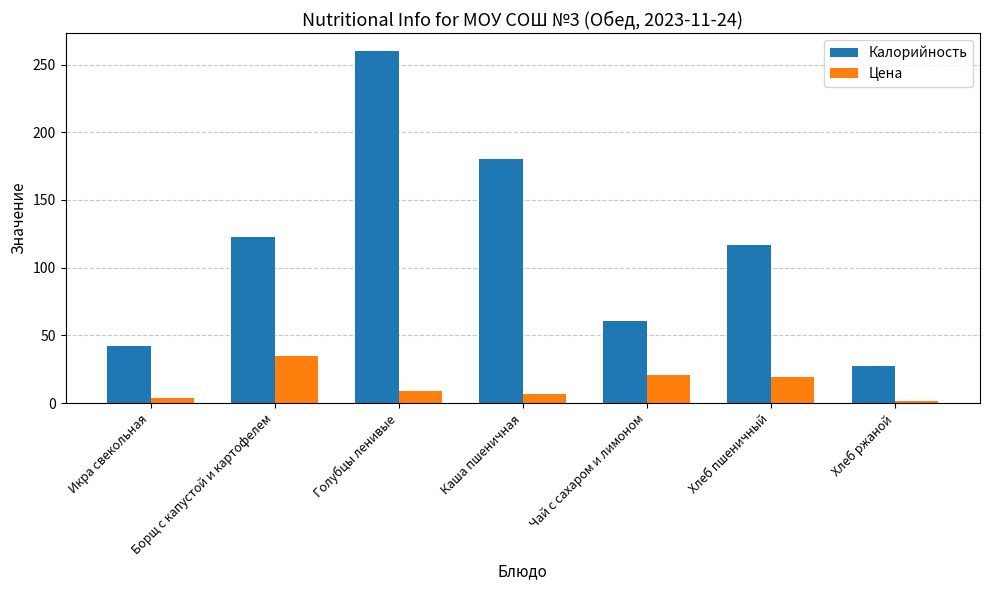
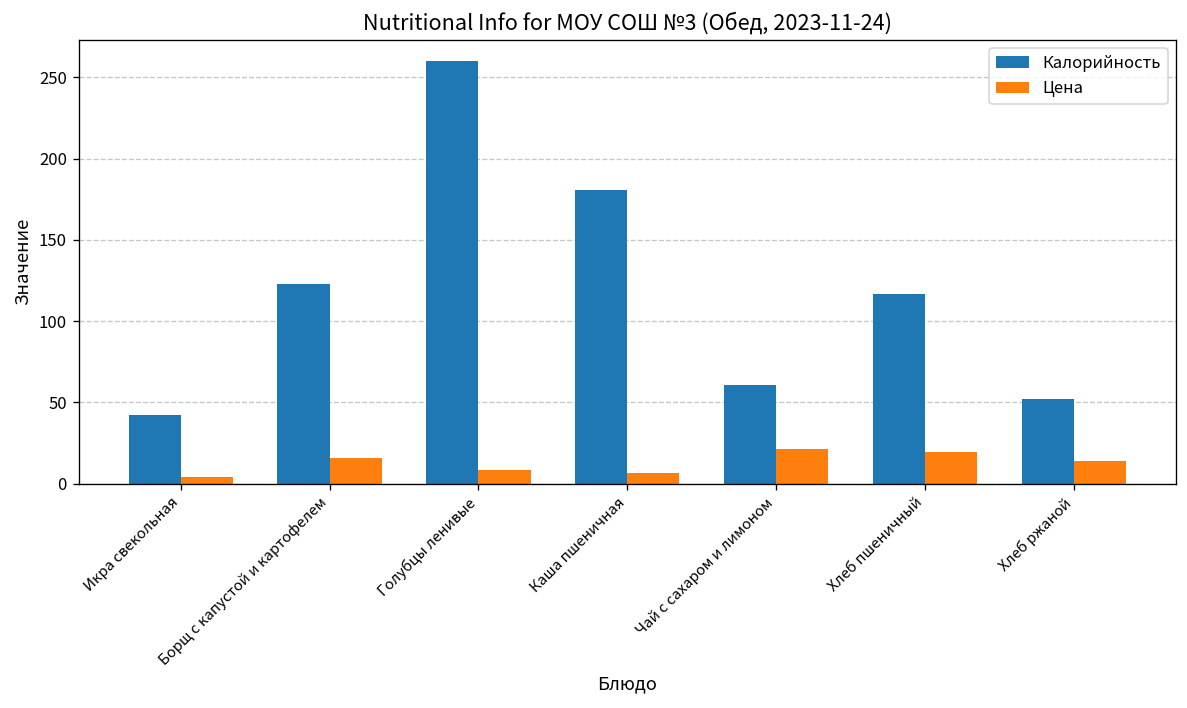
Цена, Борщ с капустой и картофелем: 35 -> 16
Калорийность, Хлеб ржаной: 28 -> 52
Цена, Хлеб ржаной: 1 -> 14
